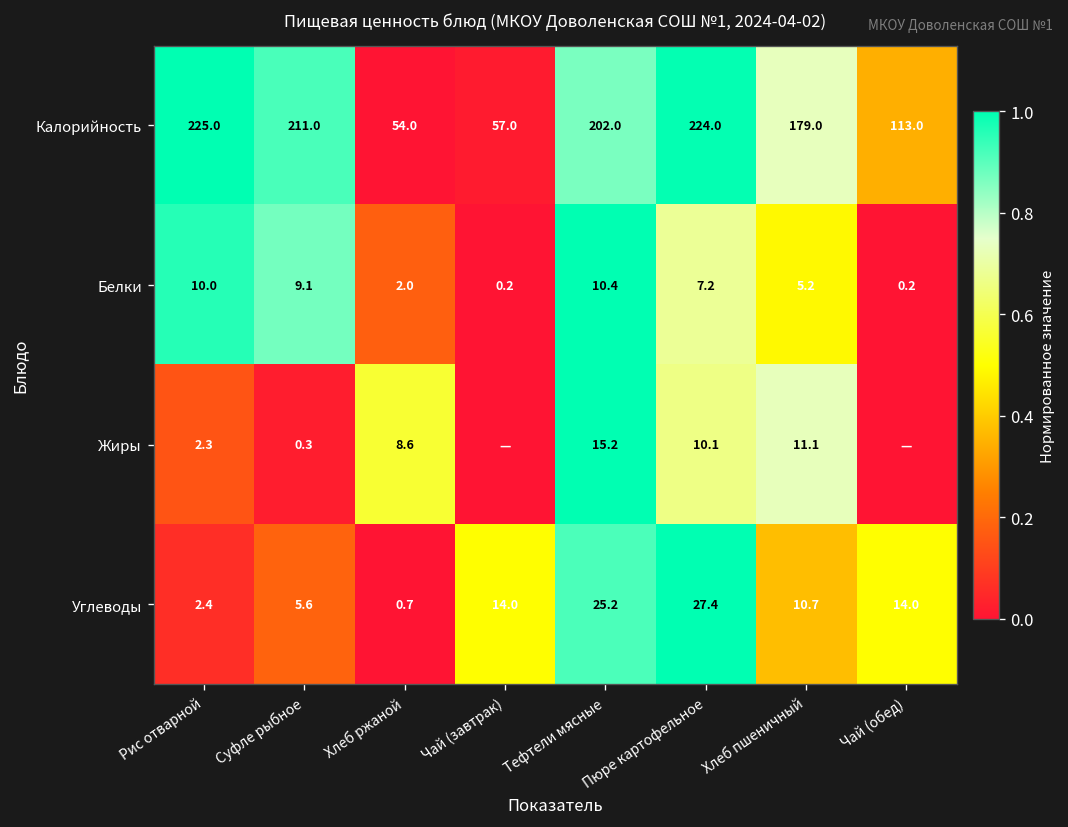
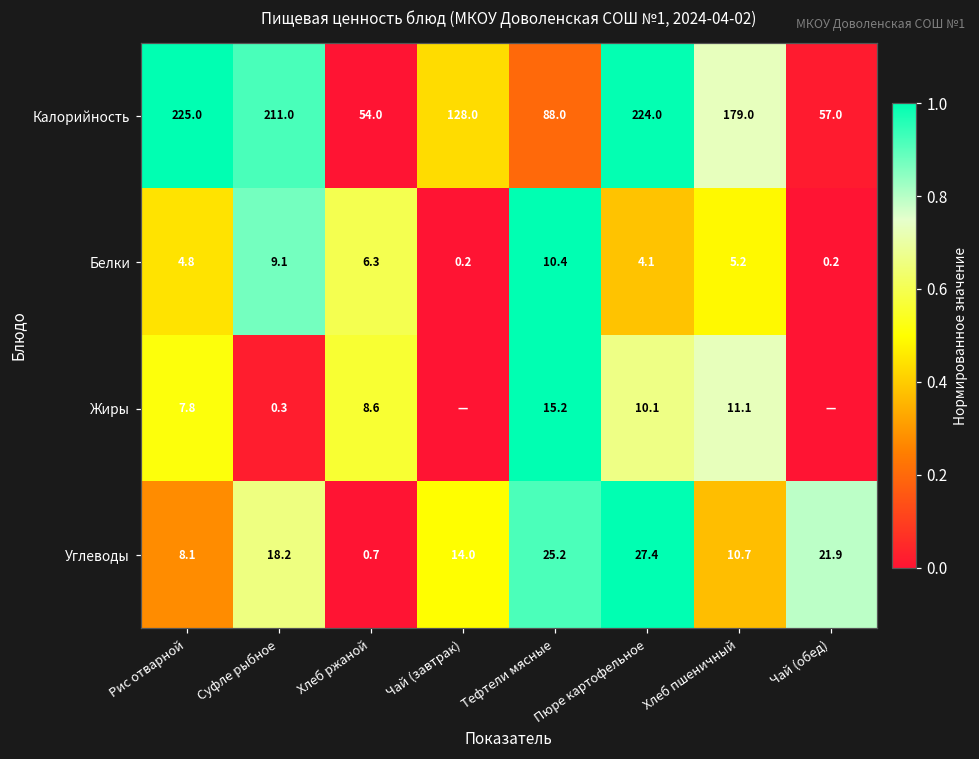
Калорийность, Чай (завтрак): 57.0 -> 128.0
Калорийность, Тефтели мясные: 202.0 -> 88.0
Калорийность, Чай (обед): 113.0 -> 57.0
Белки, Рис отварной: 10.0 -> 4.8
Белки, Хлеб ржаной: 2.0 -> 6.3
Белки, Пюре картофельное: 7.2 -> 4.1
Жиры, Рис отварной: 2.3 -> 7.8
Углеводы, Рис отварной: 2.4 -> 8.1
Углеводы, Суфле рыбное: 5.6 -> 18.2
Углеводы, Чай (обед): 14.0 -> 21.9
